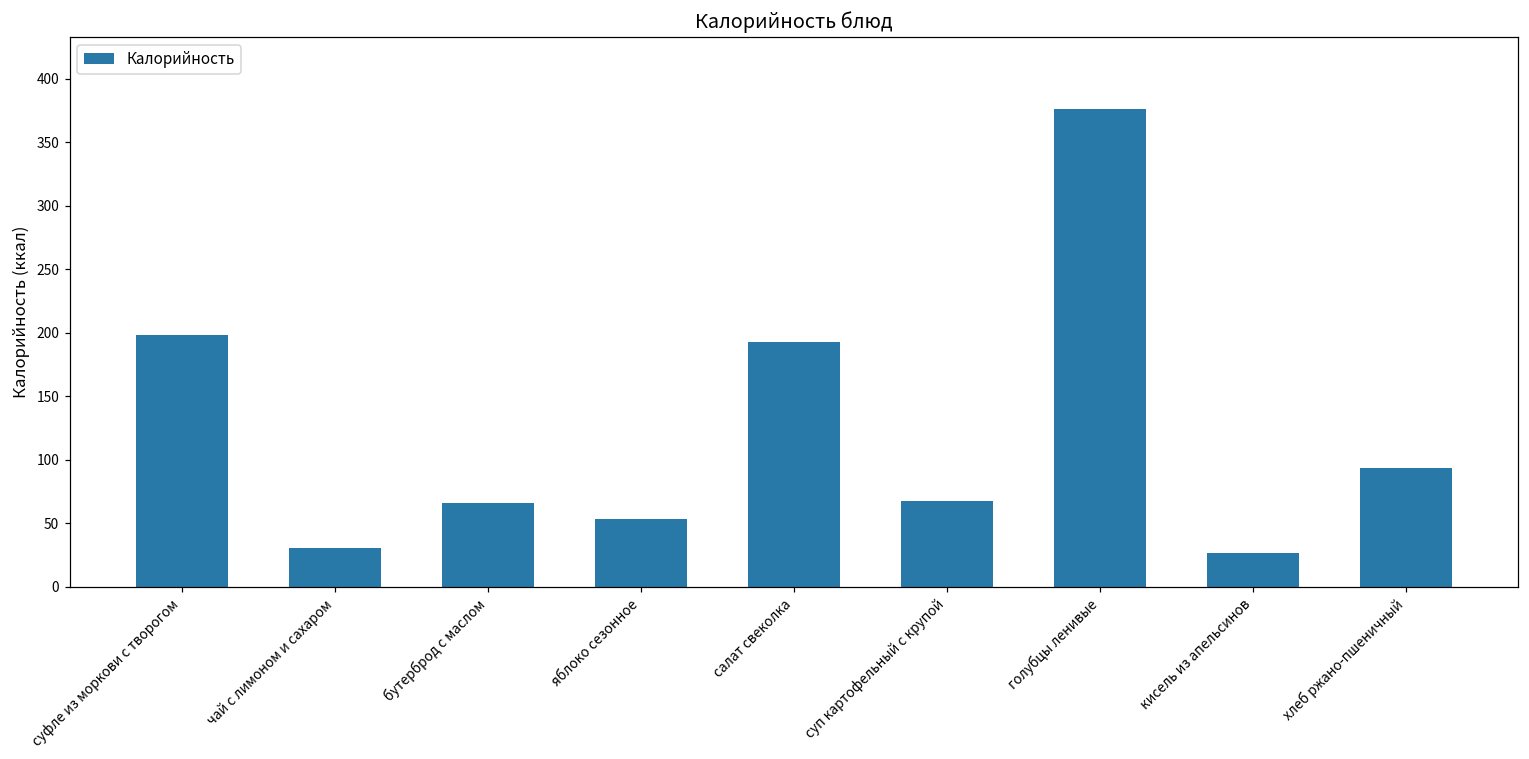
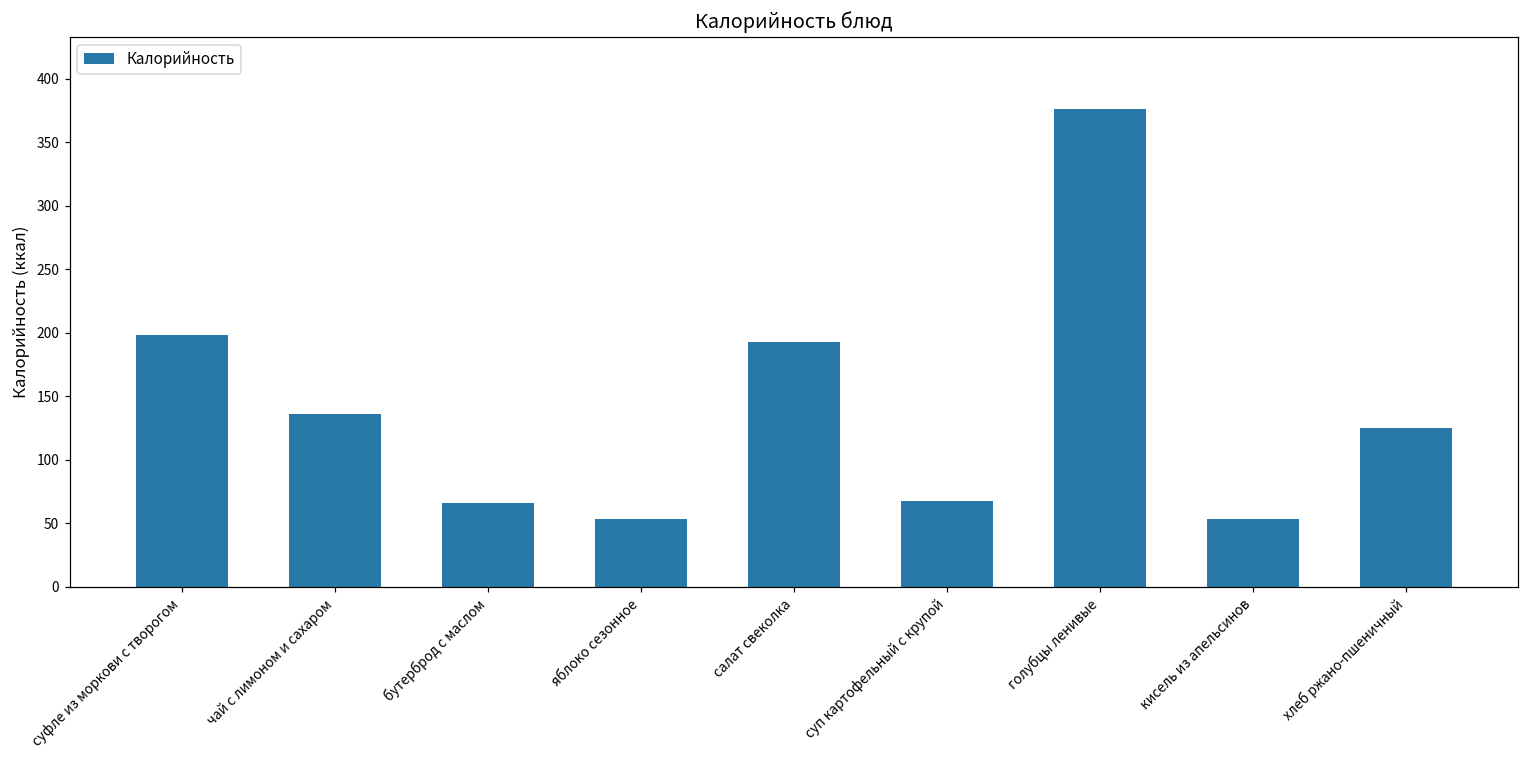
чай с лимоном и сахаром: 31 -> 136
кисель из апельсинов: 26 -> 53
хлеб ржано-пшеничный: 93 -> 125
